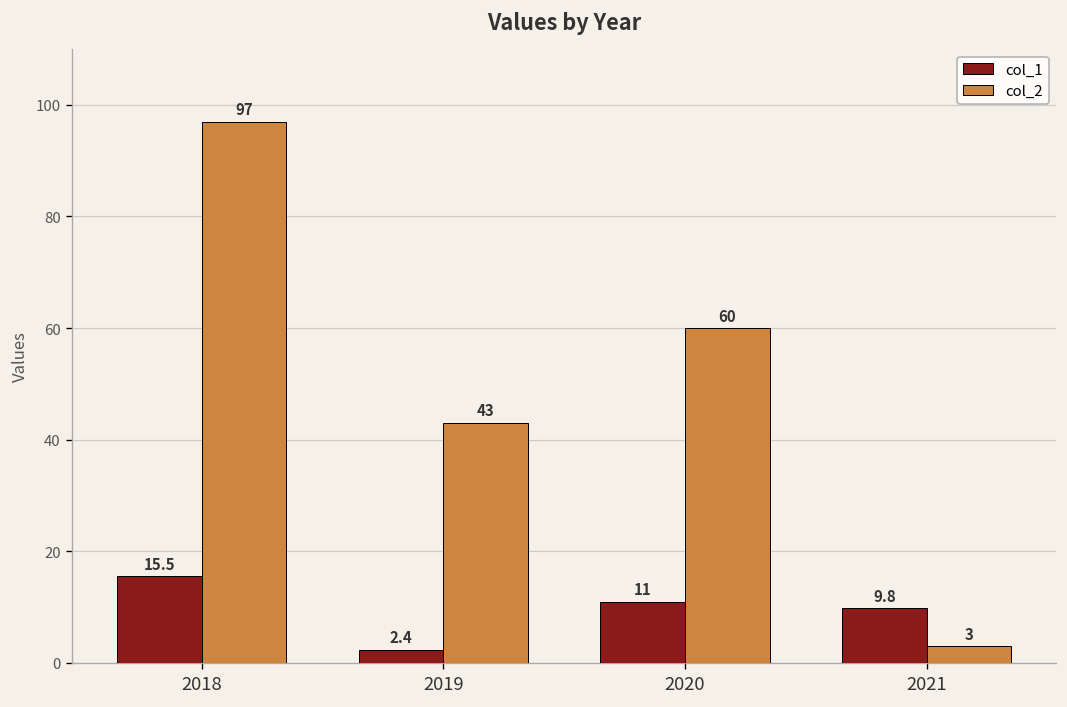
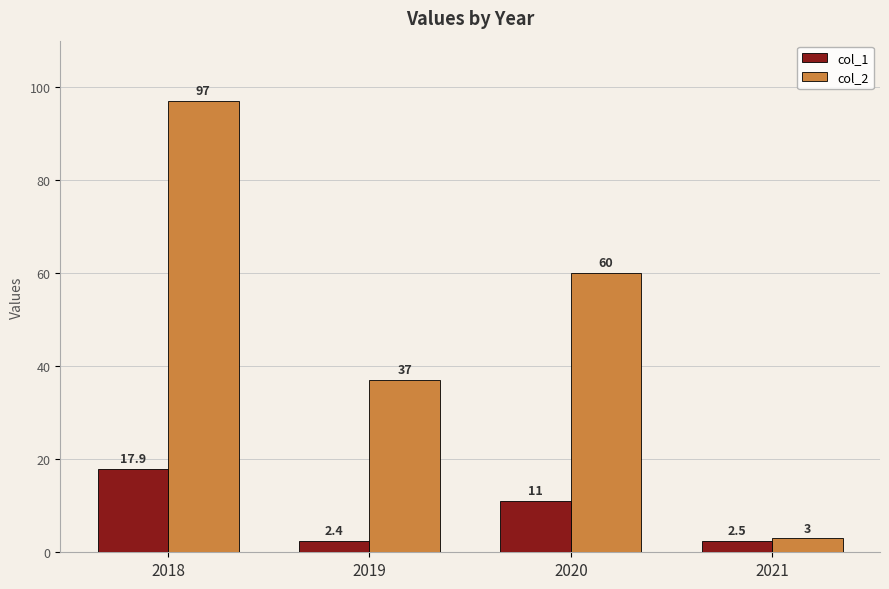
col_1, 2018: 15.5 -> 17.9
col_2, 2019: 43 -> 37
col_1, 2021: 9.8 -> 2.5
